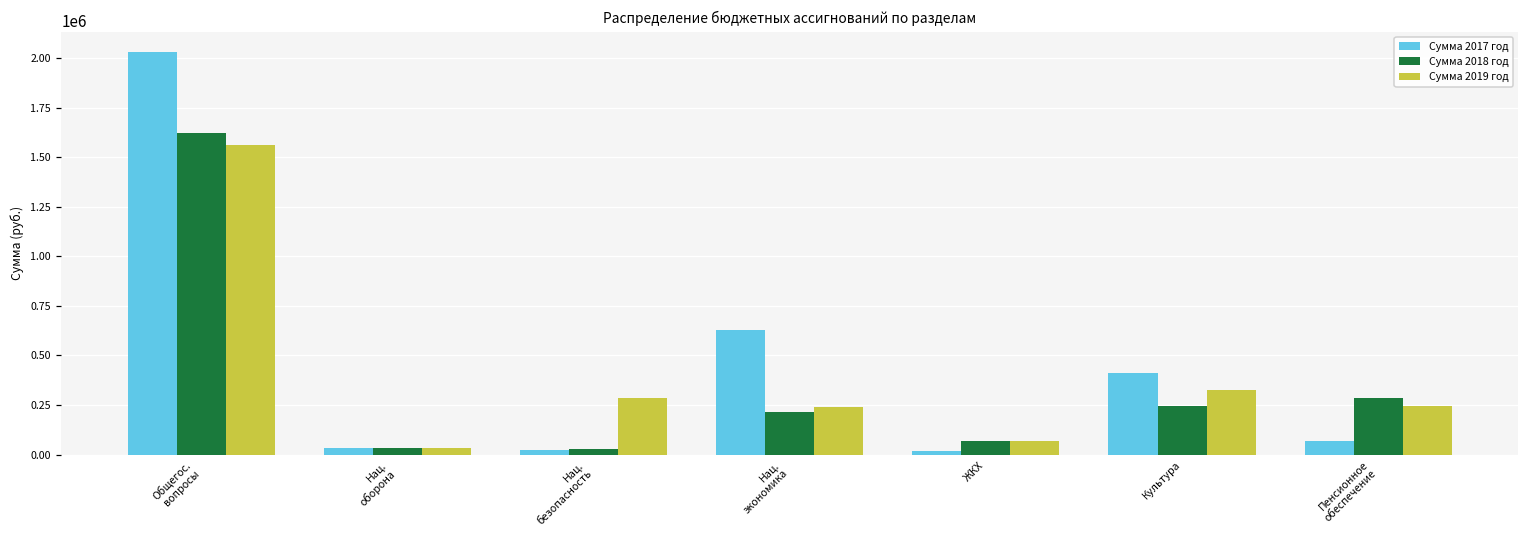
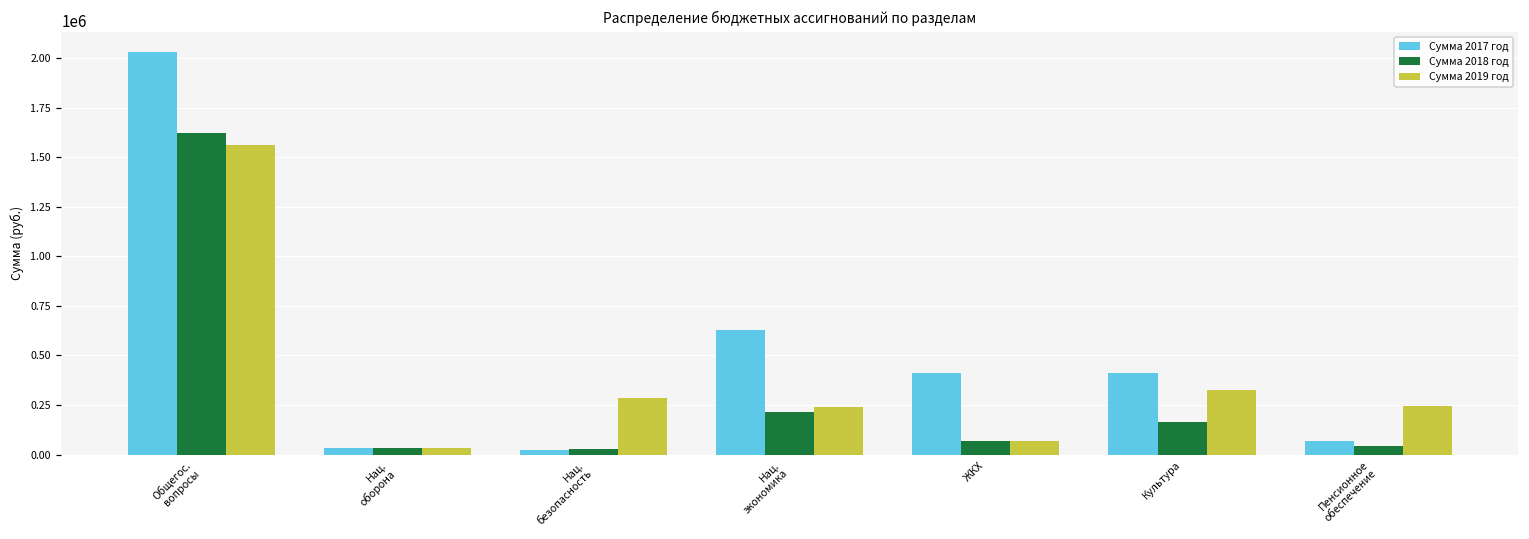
Сумма 2017 год, ЖКХ: 20000 -> 410000
Сумма 2018 год, Культура: 240000 -> 170000
Сумма 2018 год, Пенсионное обеспечение: 290000 -> 50000
